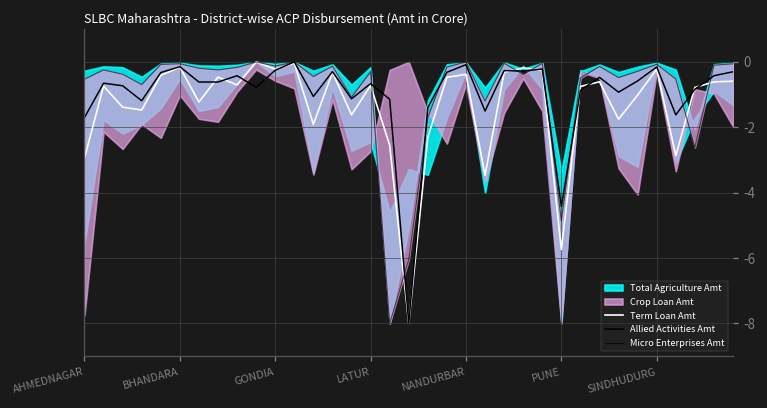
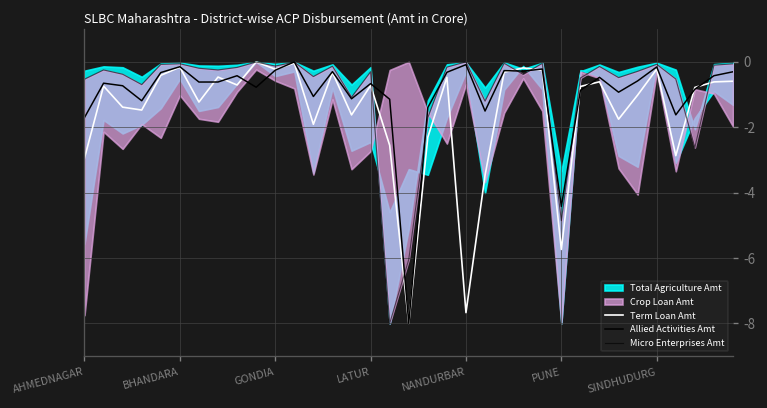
Term Loan Amt, NANDURBAR: -0.4 -> -7.7
